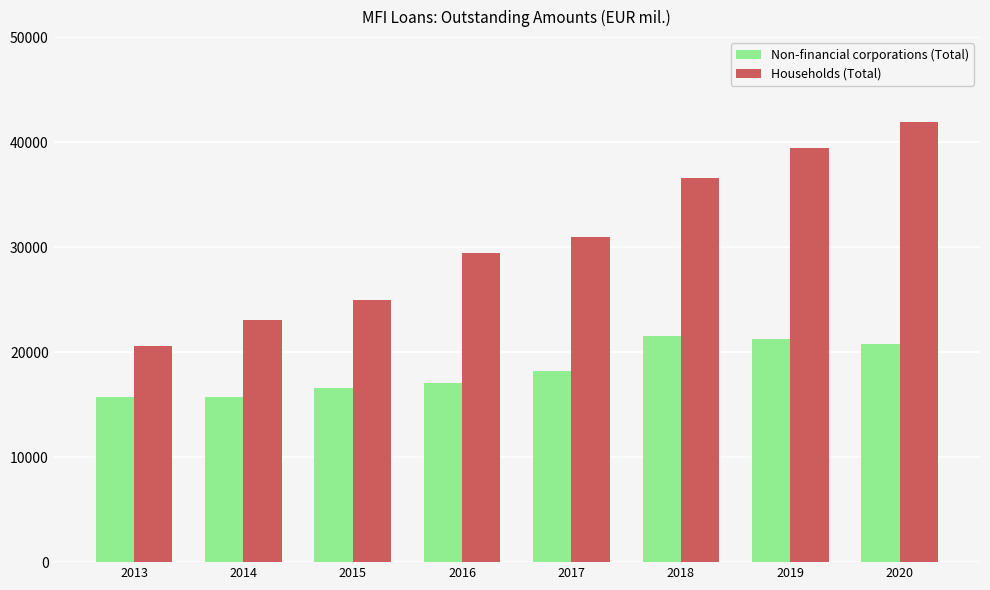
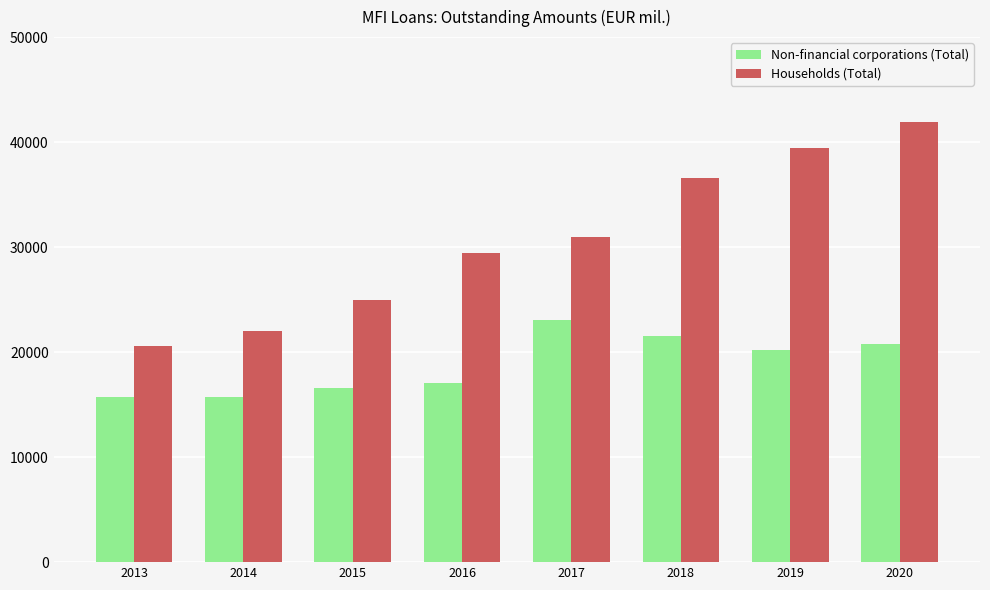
Households (Total), 2014: 23100 -> 22000
Non-financial corporations (Total), 2017: 18200 -> 23000
Non-financial corporations (Total), 2019: 21200 -> 20200
